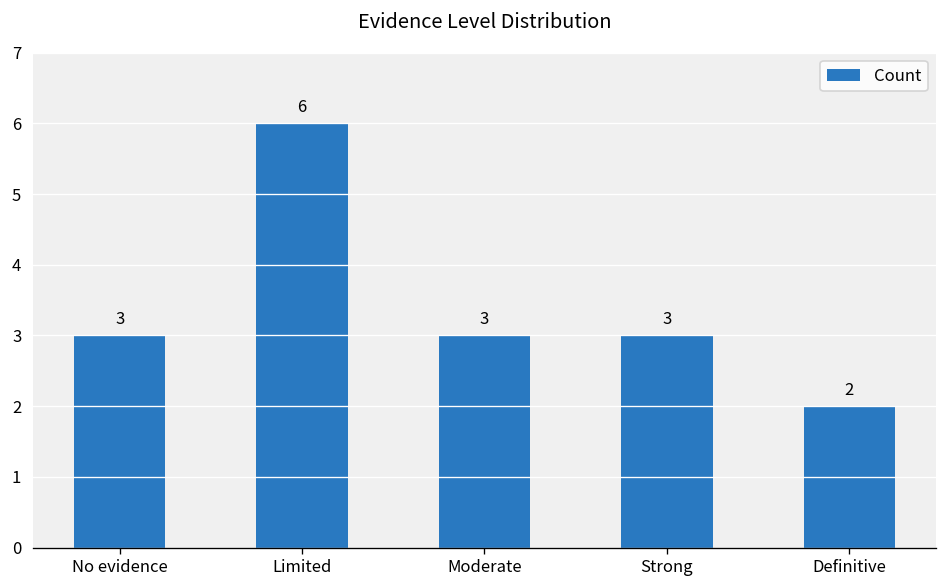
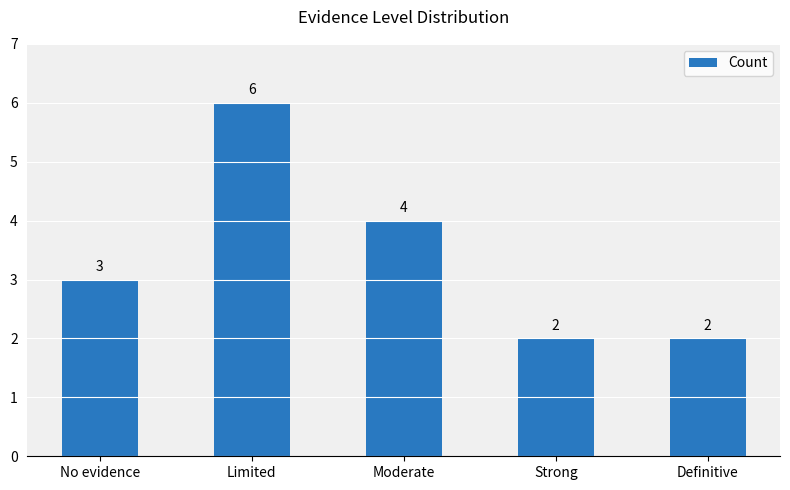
Moderate: 3 -> 4
Strong: 3 -> 2
